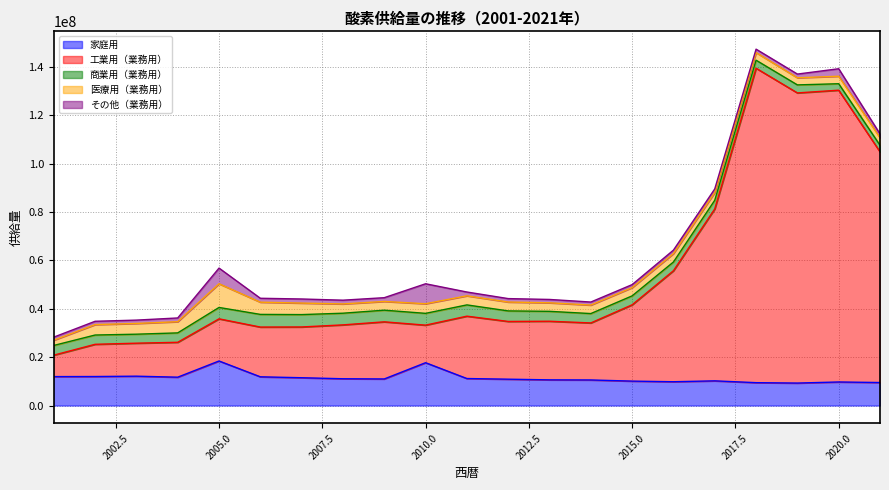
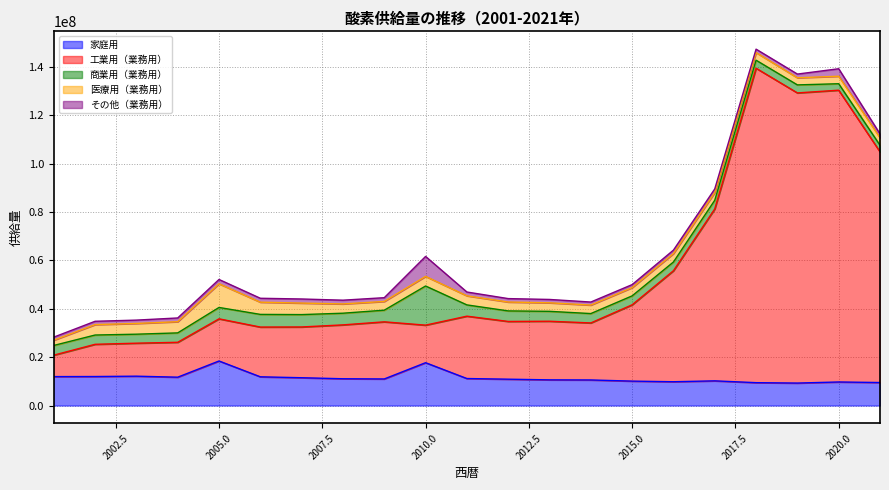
その他（業務用）, 2005.0: 6000000 -> 2000000
商業用（業務用）, 2010.0: 5000000 -> 16000000
